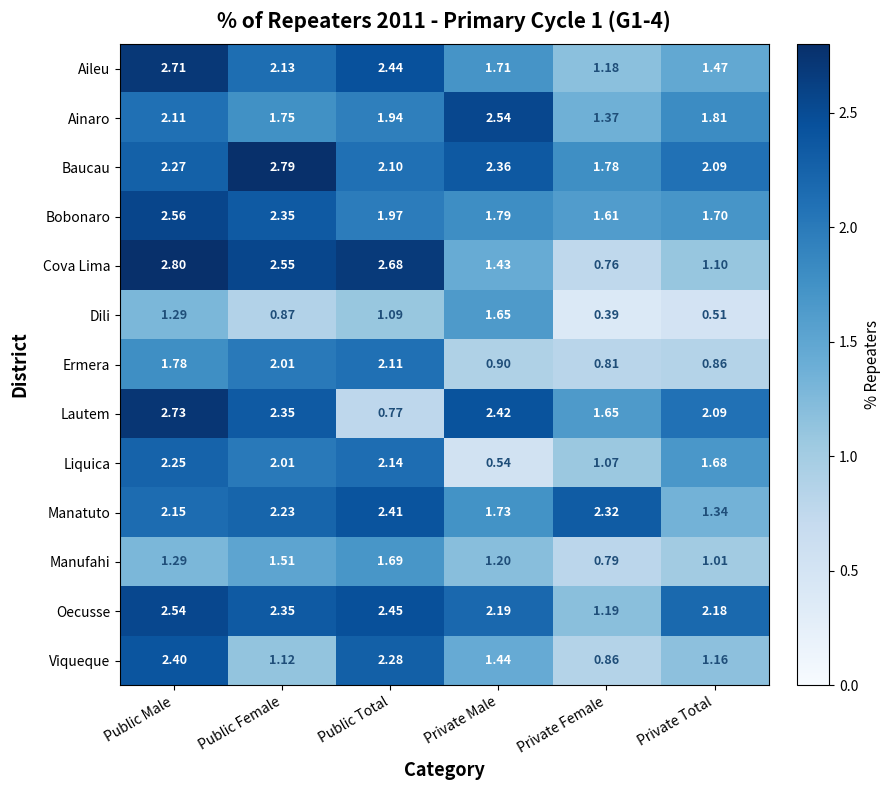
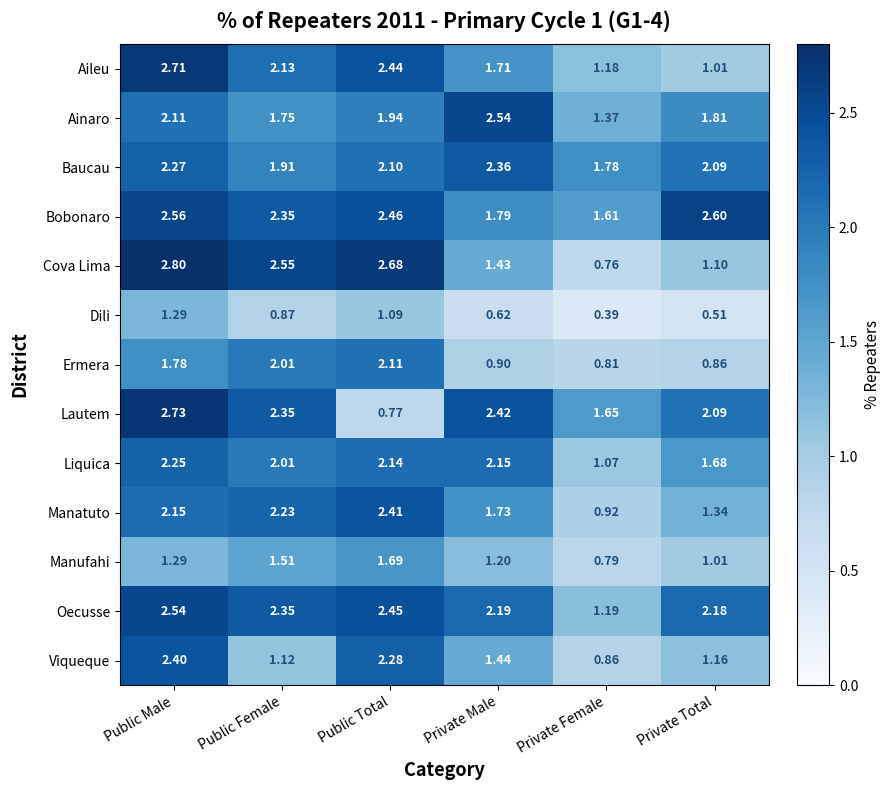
Aileu, Private Total: 1.47 -> 1.01
Baucau, Public Female: 2.79 -> 1.91
Bobonaro, Public Total: 1.97 -> 2.46
Bobonaro, Private Total: 1.70 -> 2.60
Dili, Private Male: 1.65 -> 0.62
Liquica, Private Male: 0.54 -> 2.15
Manatuto, Private Female: 2.32 -> 0.92
